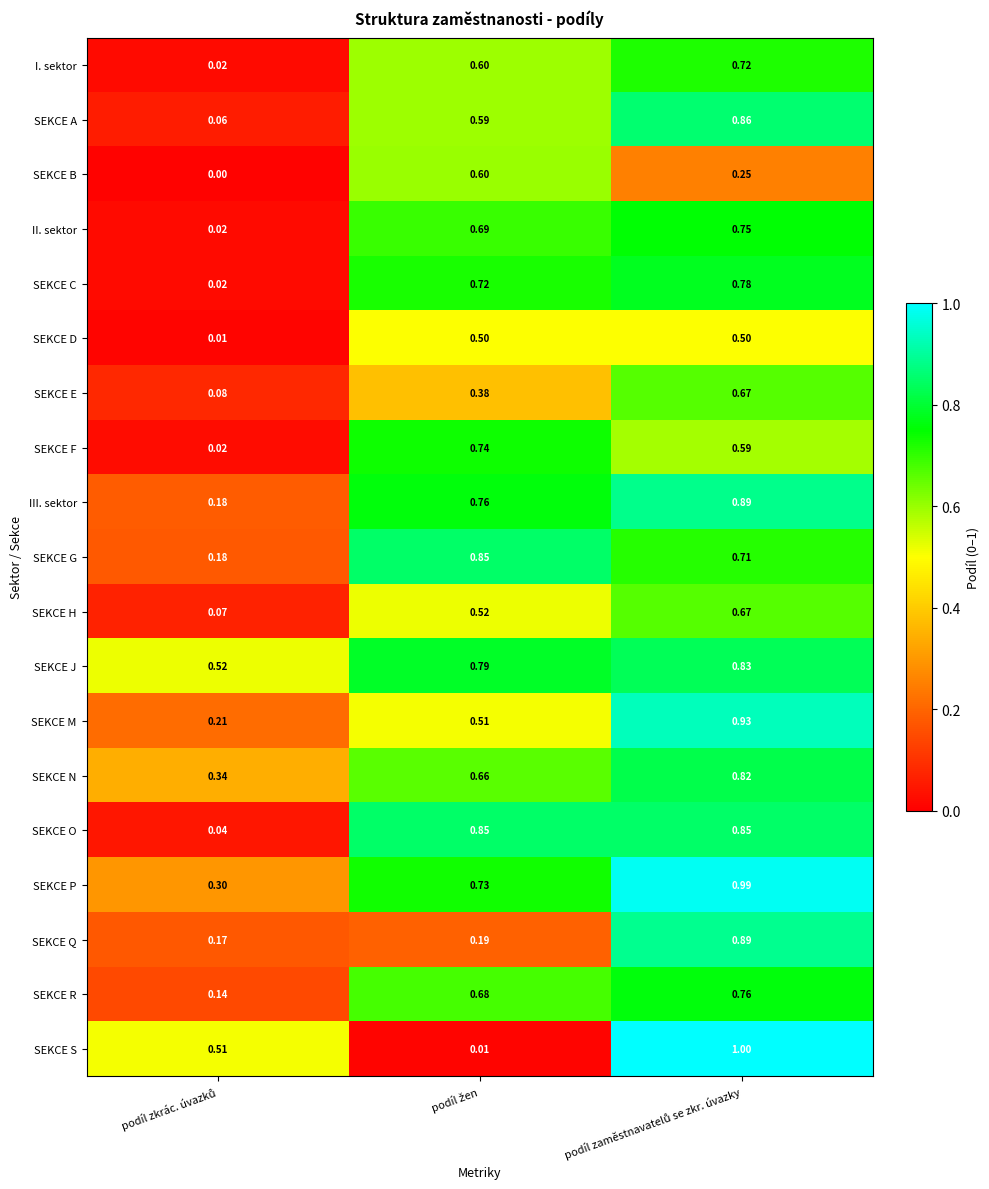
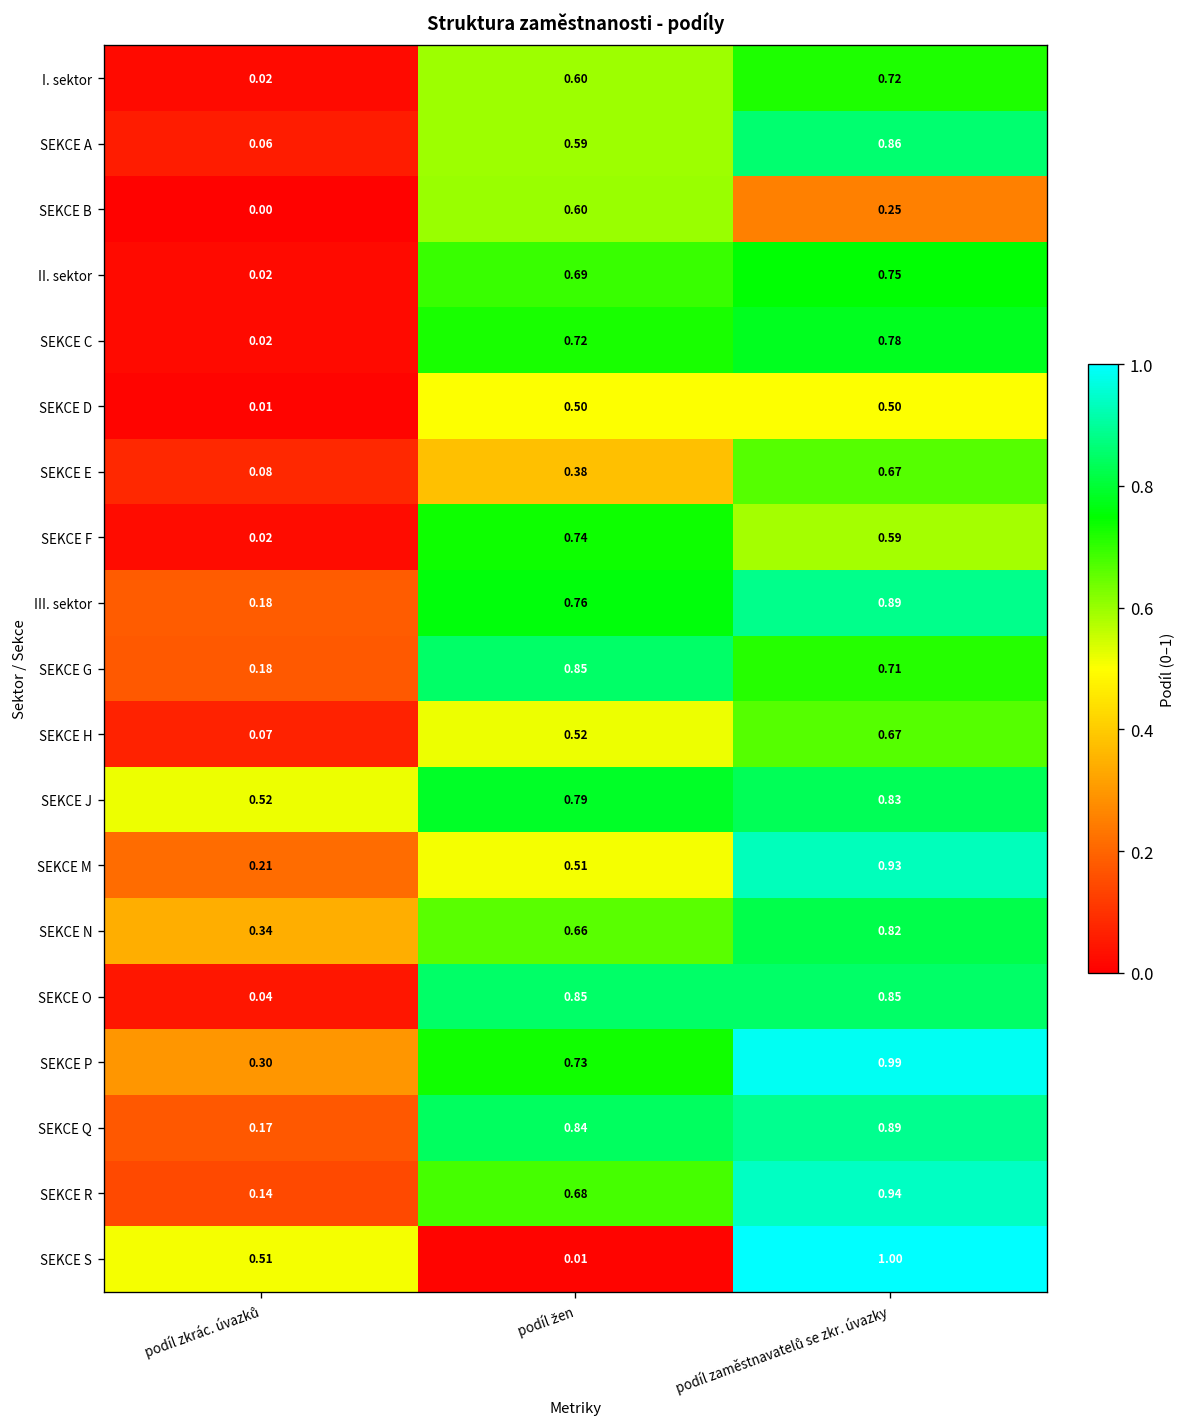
SEKCE Q, podíl žen: 0.19 -> 0.84
SEKCE R, podíl zaměstnavatelů se zkr. úvazky: 0.76 -> 0.94
